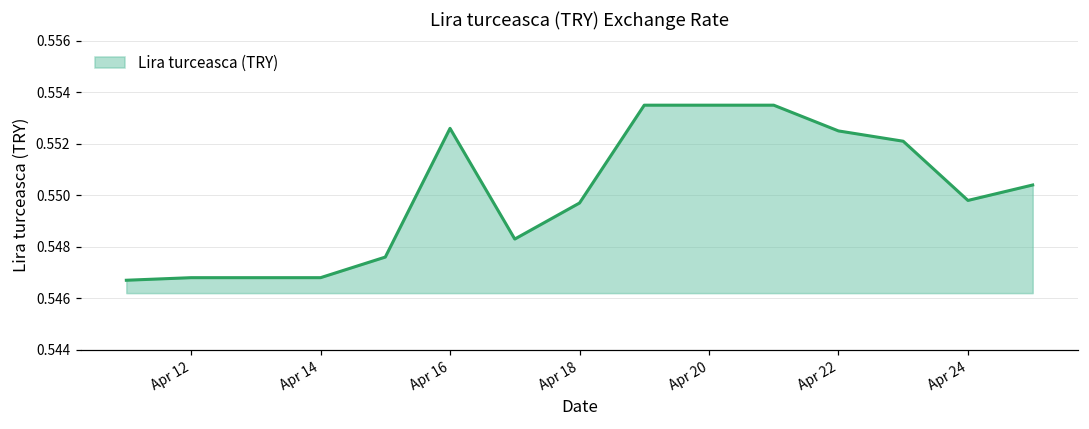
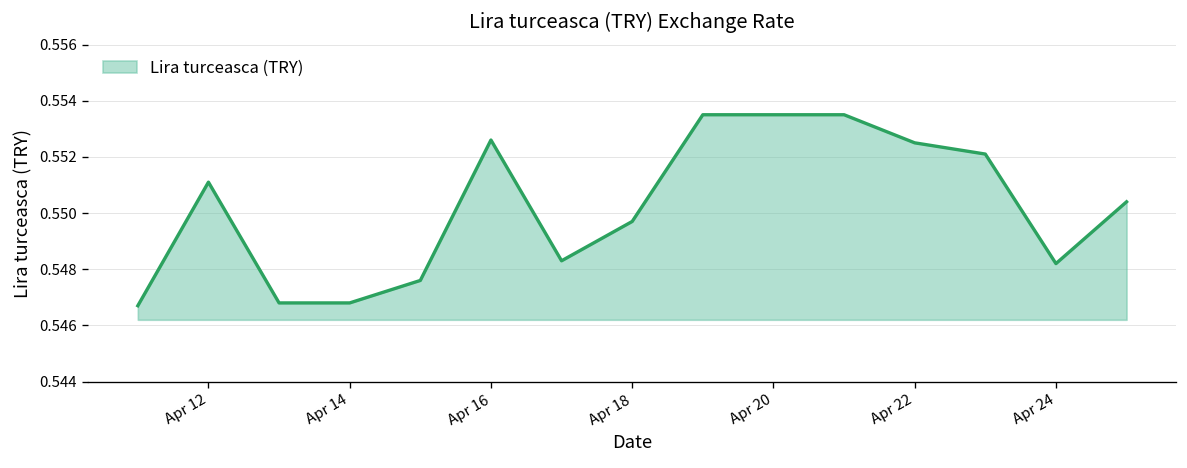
Apr 12: 0.5468 -> 0.5511
Apr 24: 0.5498 -> 0.5482
